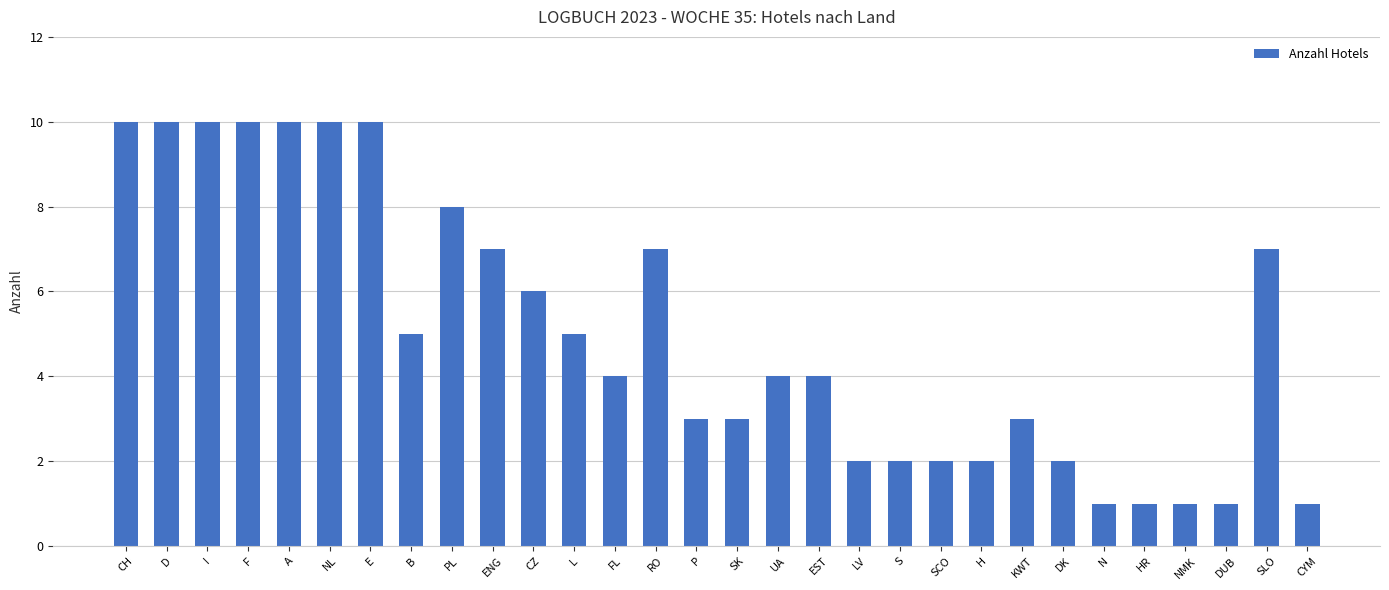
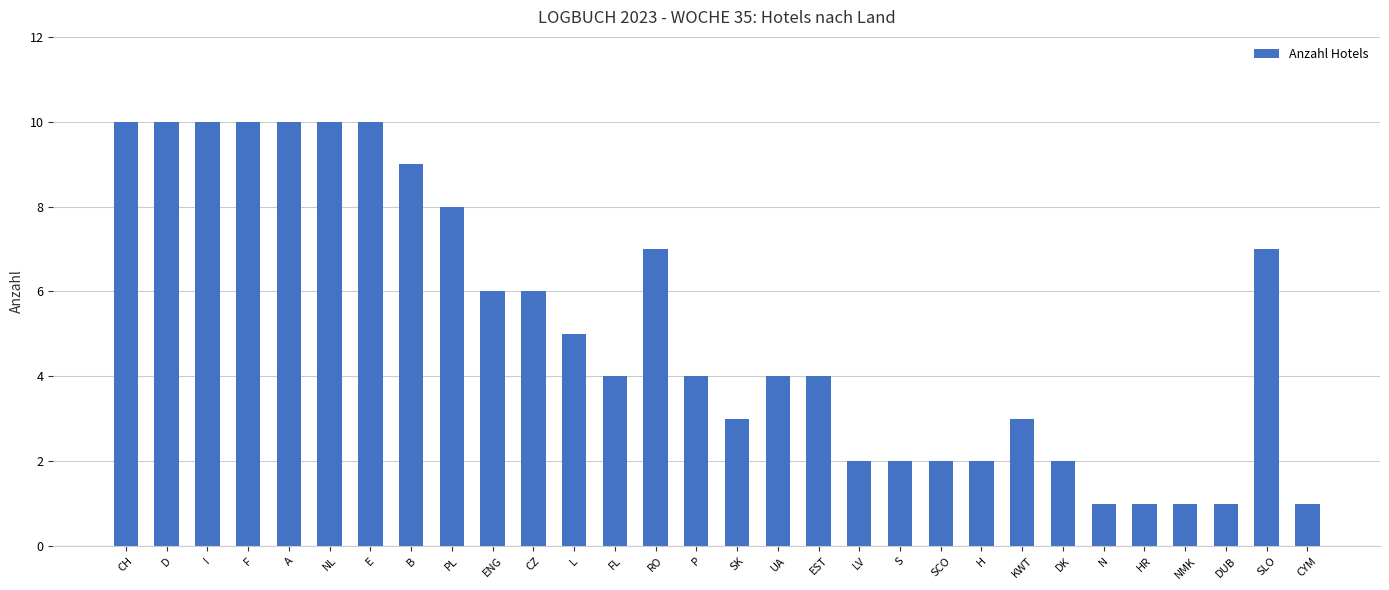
B: 5 -> 9
ENG: 7 -> 6
P: 3 -> 4
